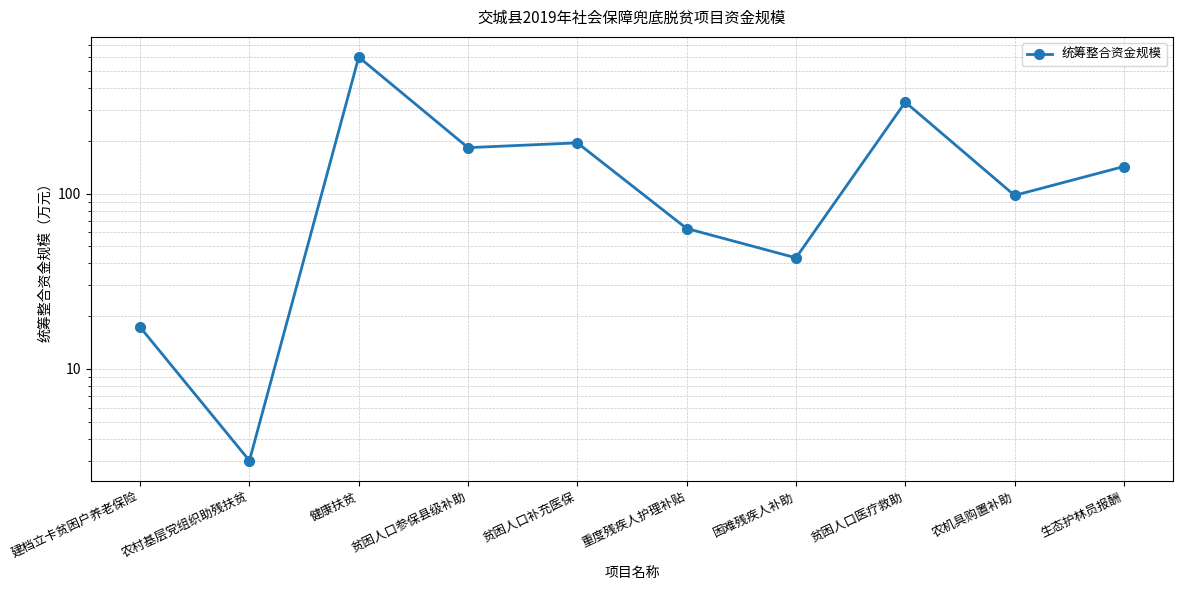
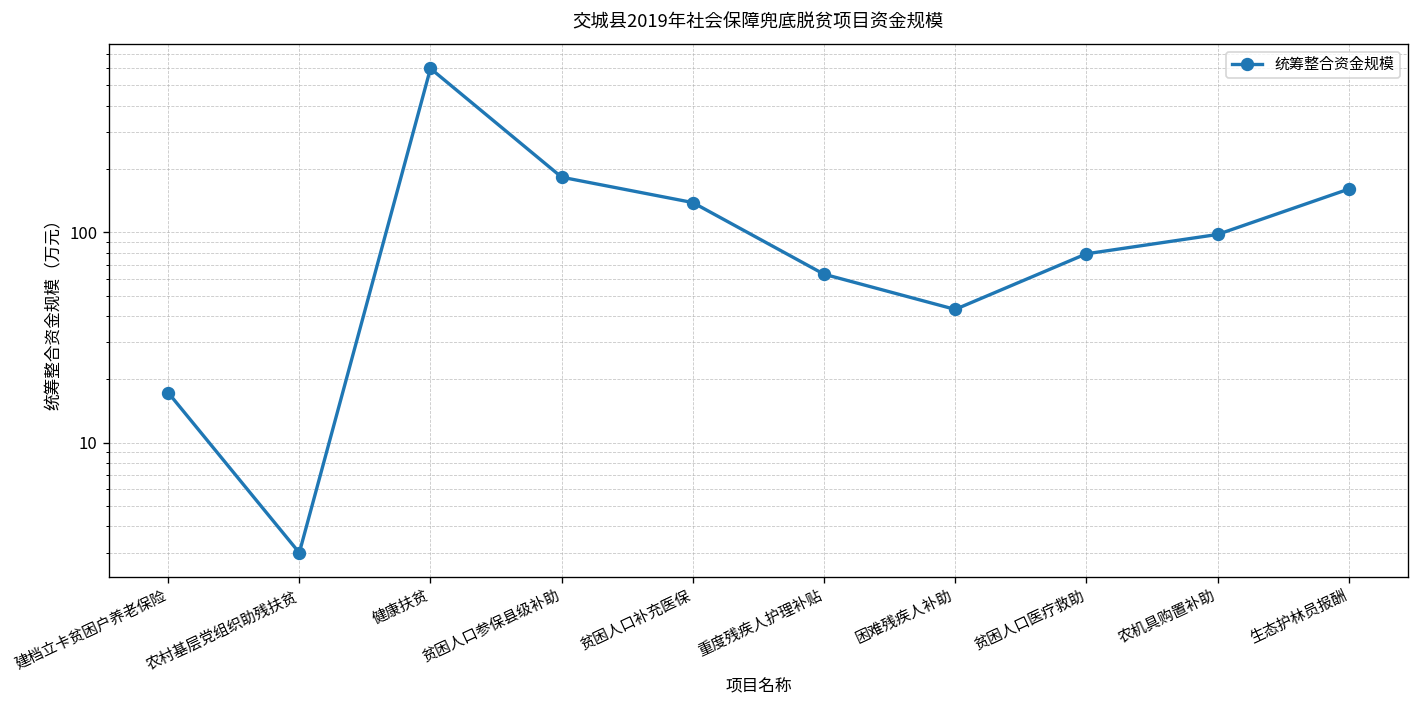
贫困人口补充医保: 190 -> 140
贫困人口医疗救助: 330 -> 80
生态护林员报酬: 140 -> 160
